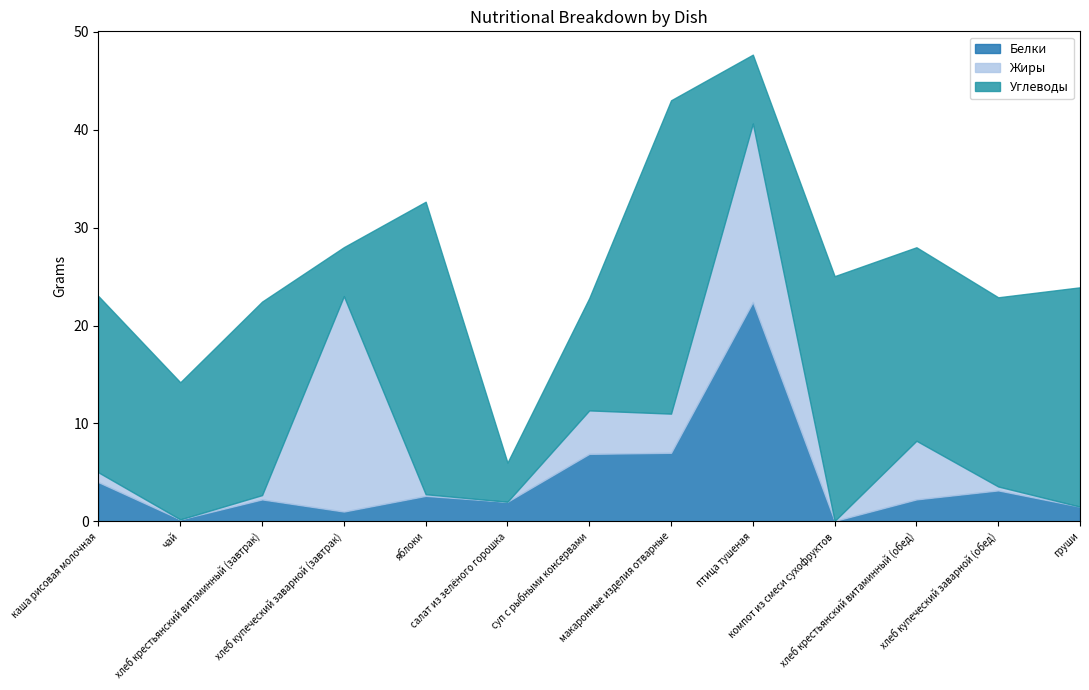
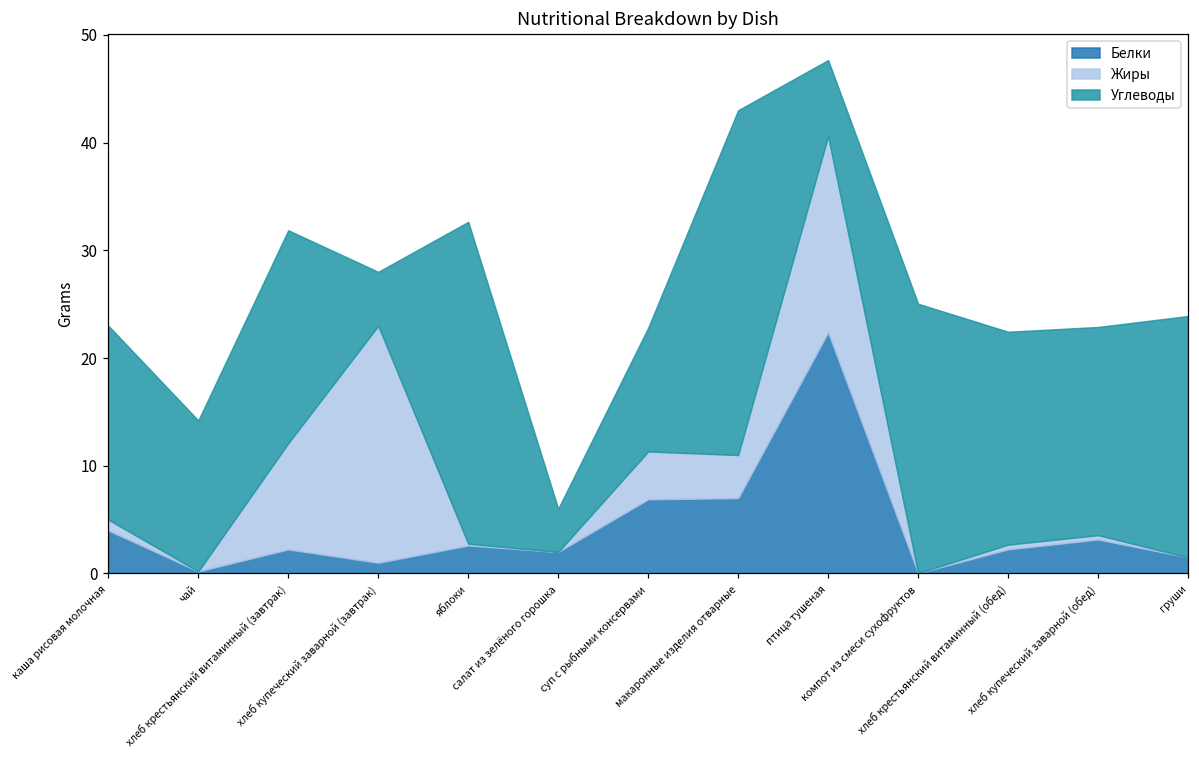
Жиры, хлеб крестьянский витаминный (завтрак): 0 -> 10
Жиры, хлеб крестьянский витаминный (обед): 6 -> 0
